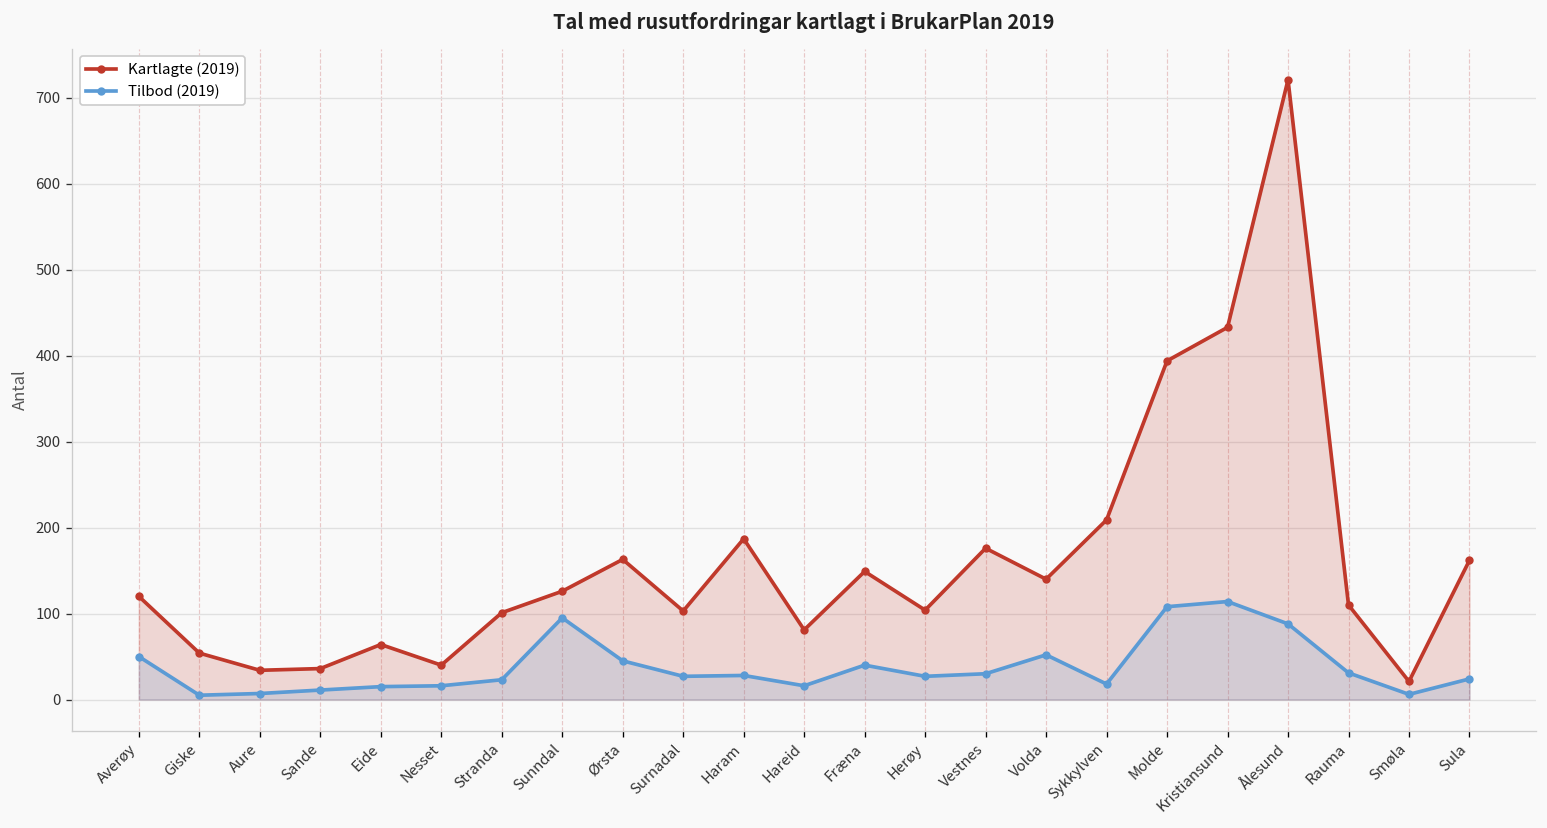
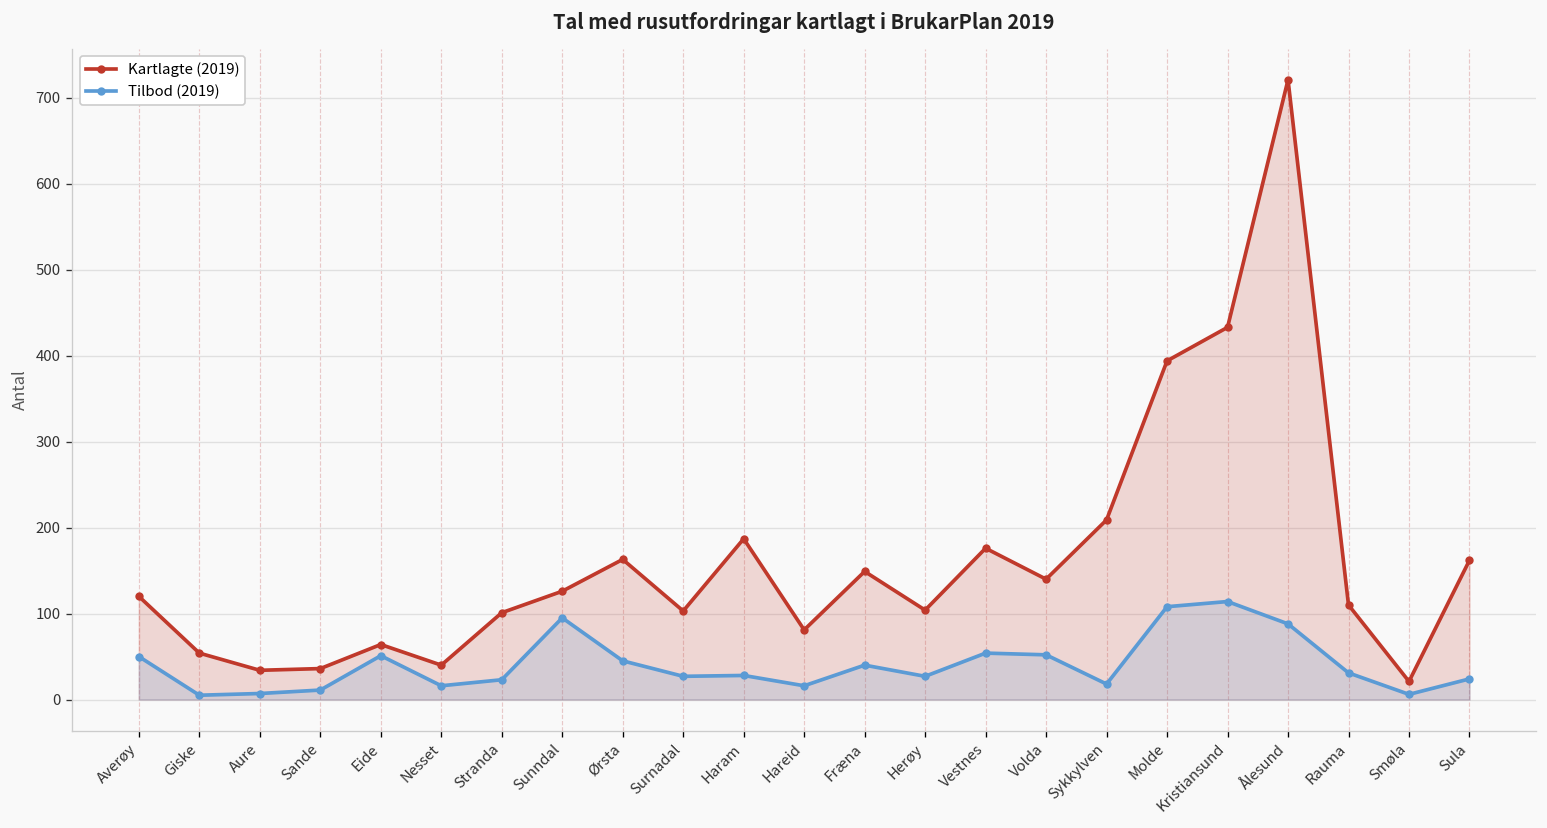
Tilbod (2019), Eide: 20 -> 50
Tilbod (2019), Vestnes: 30 -> 50
